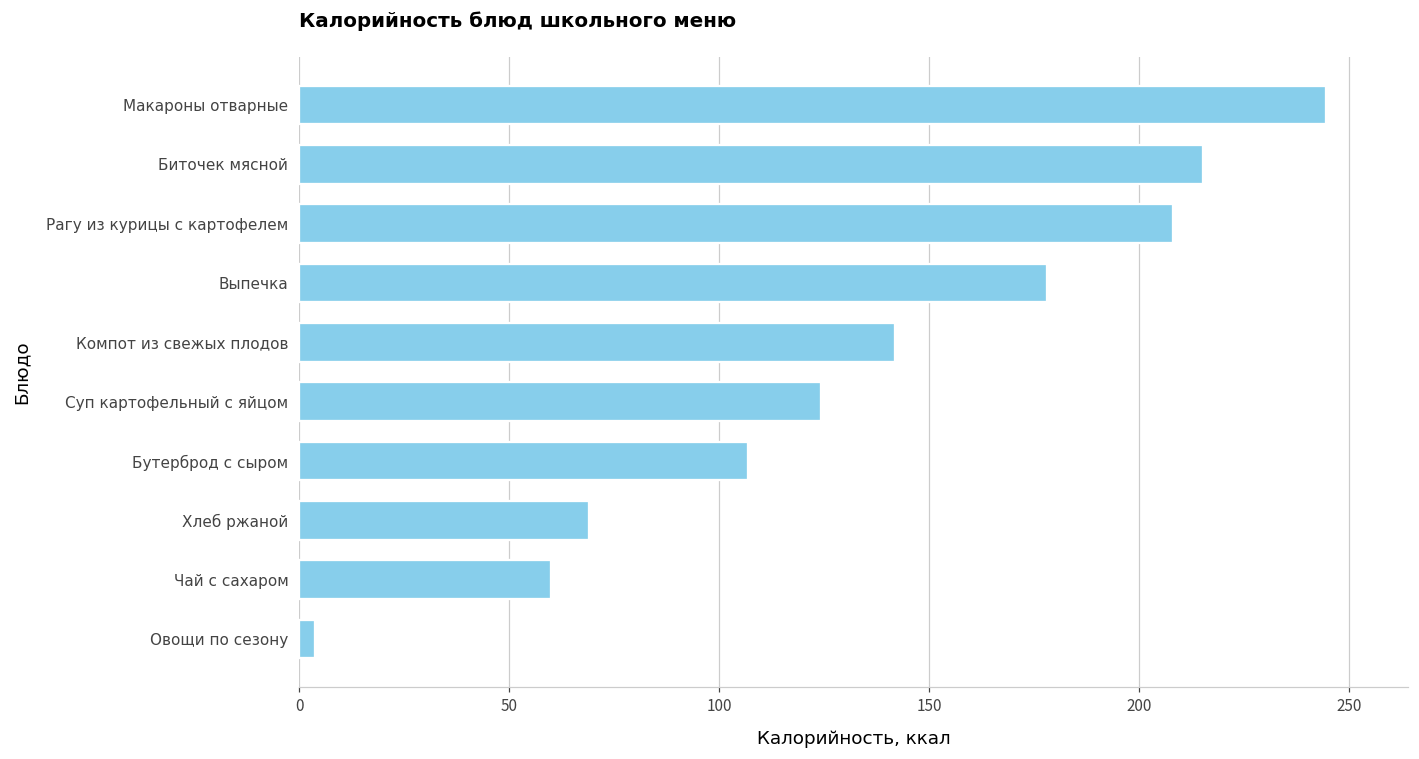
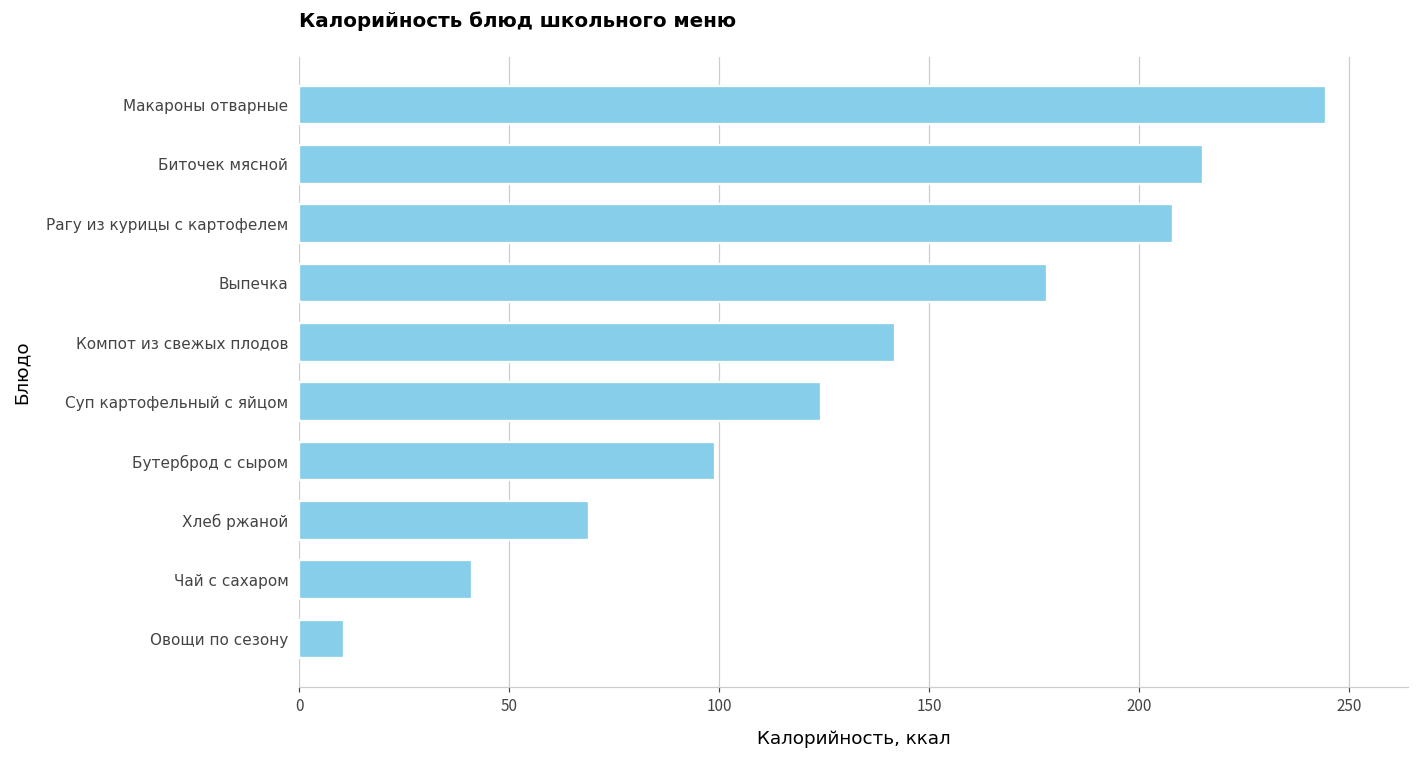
Бутерброд с сыром: 107 -> 99
Чай с сахаром: 60 -> 41
Овощи по сезону: 4 -> 11
